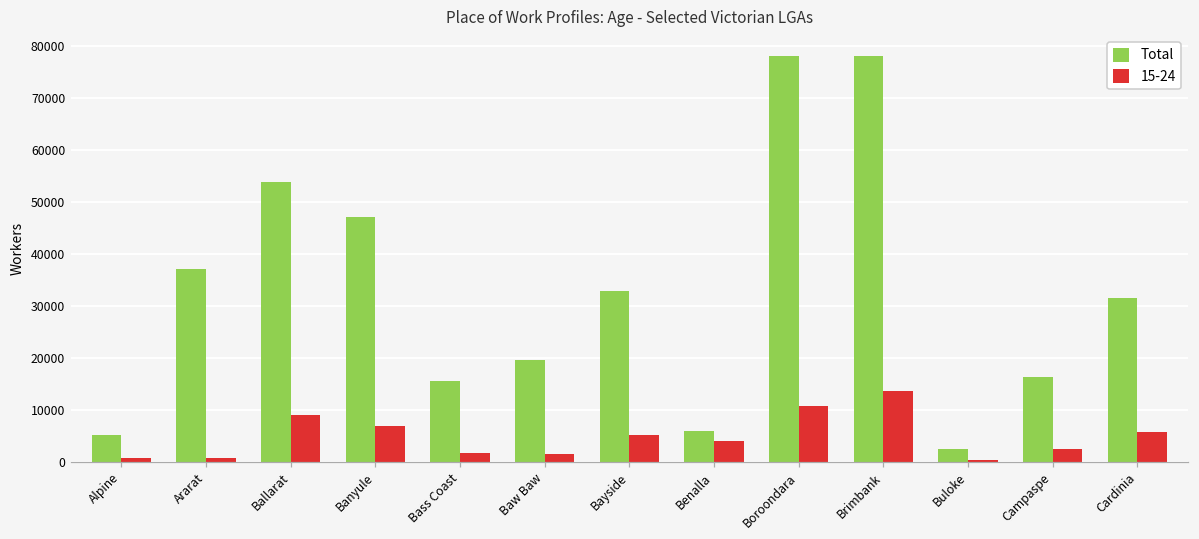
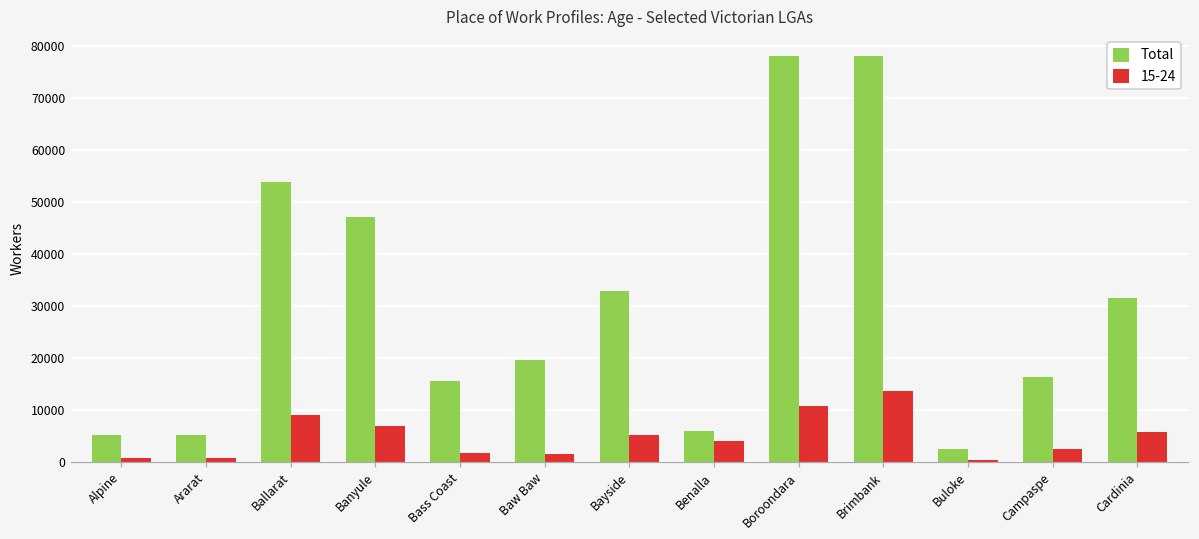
Total, Ararat: 37000 -> 5000
